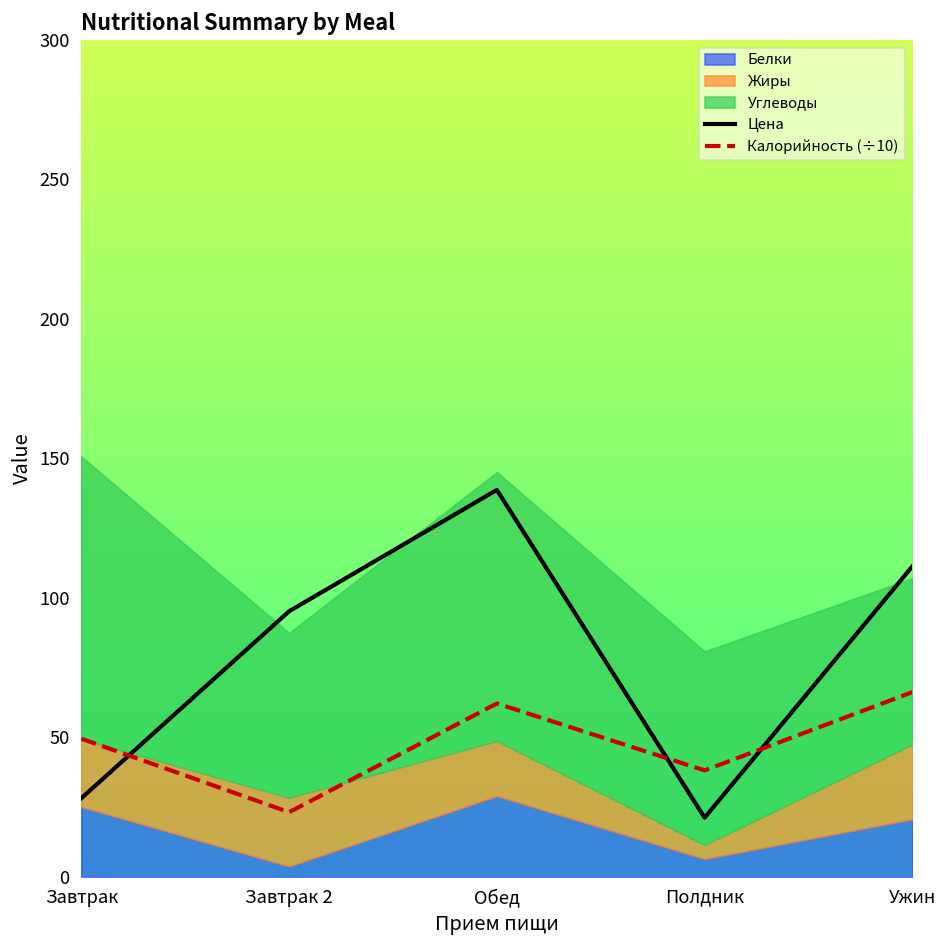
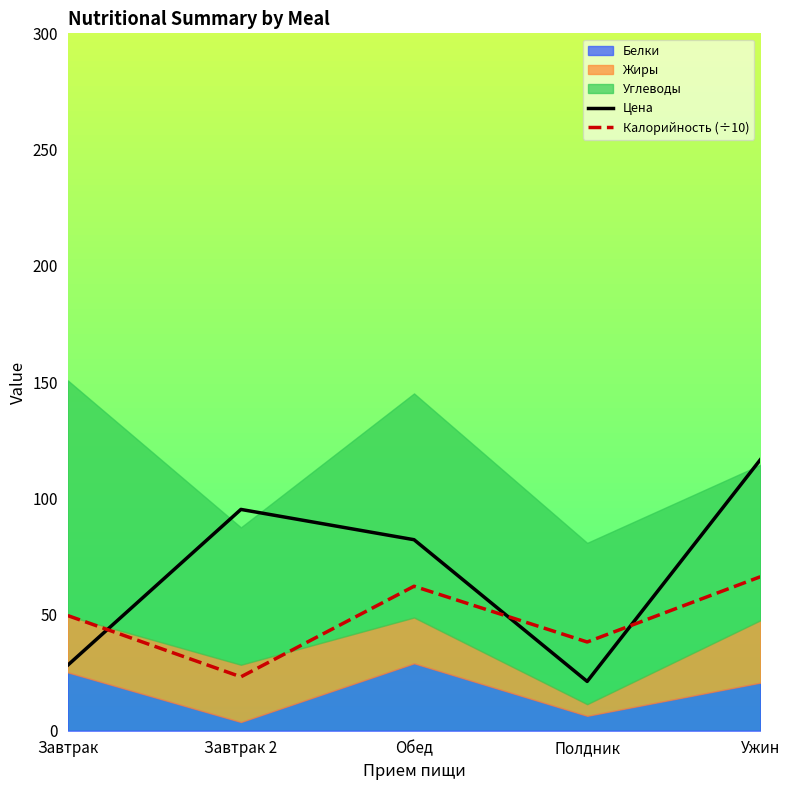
Цена, Обед: 139 -> 82
Цена, Ужин: 111 -> 117
Углеводы, Ужин: 60 -> 67
